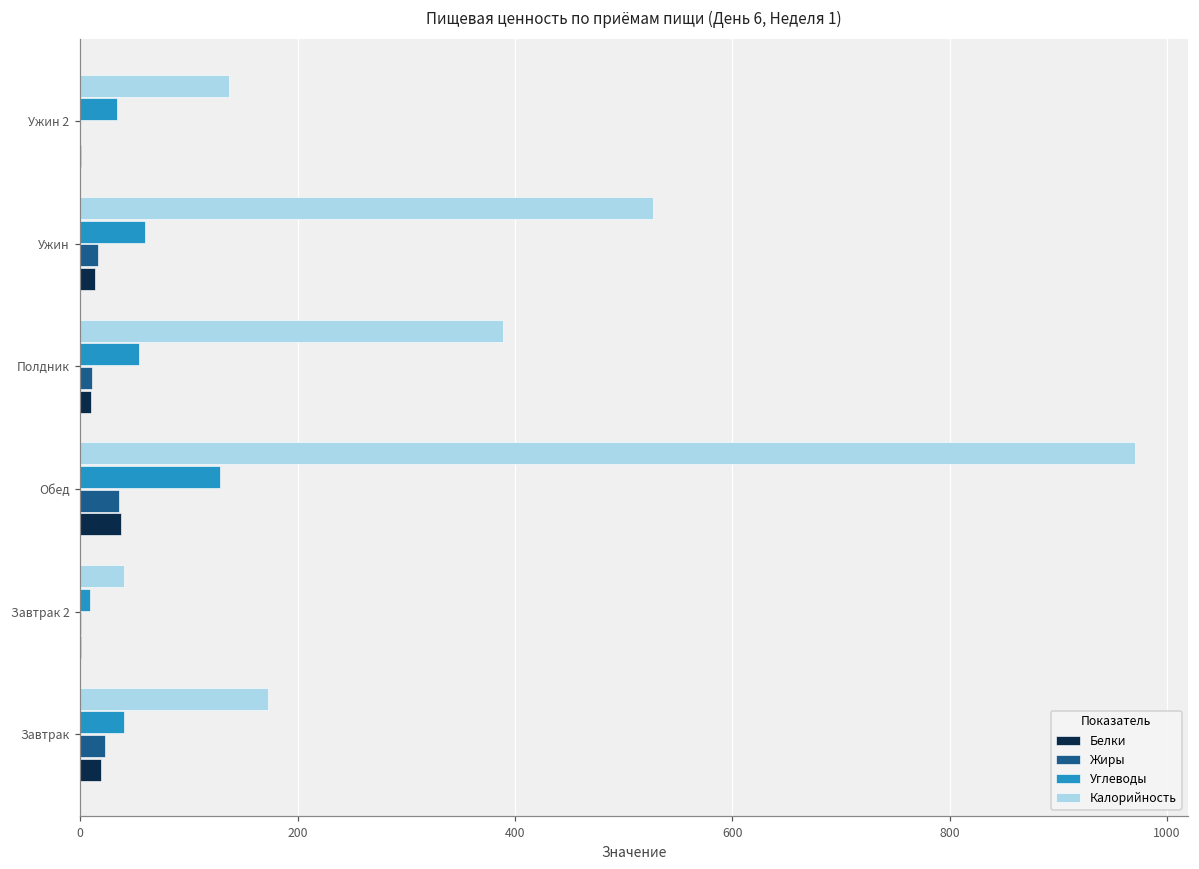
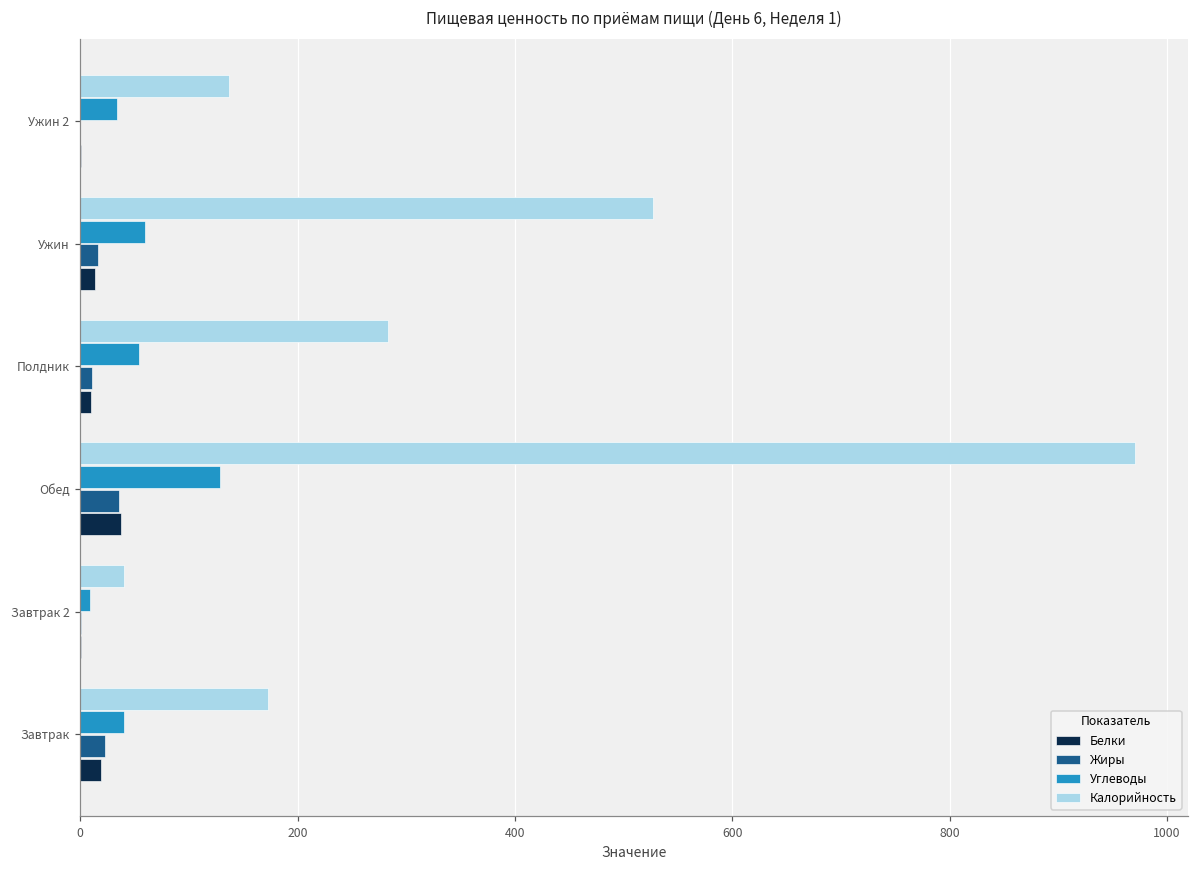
Калорийность, Полдник: 390 -> 280
